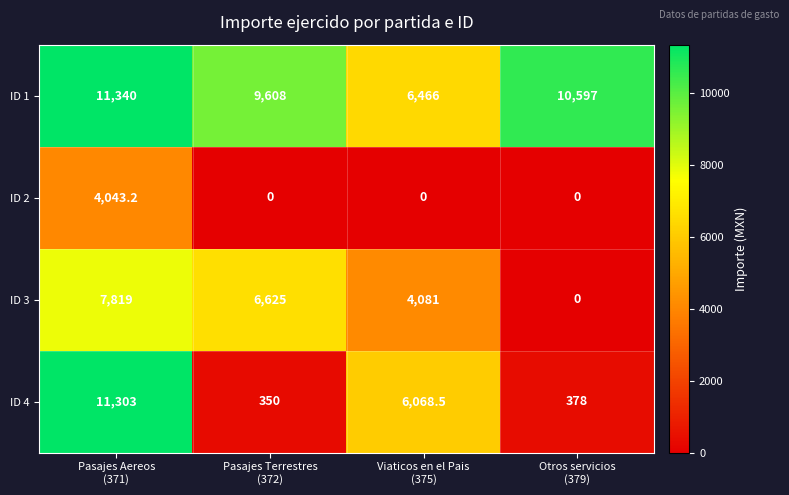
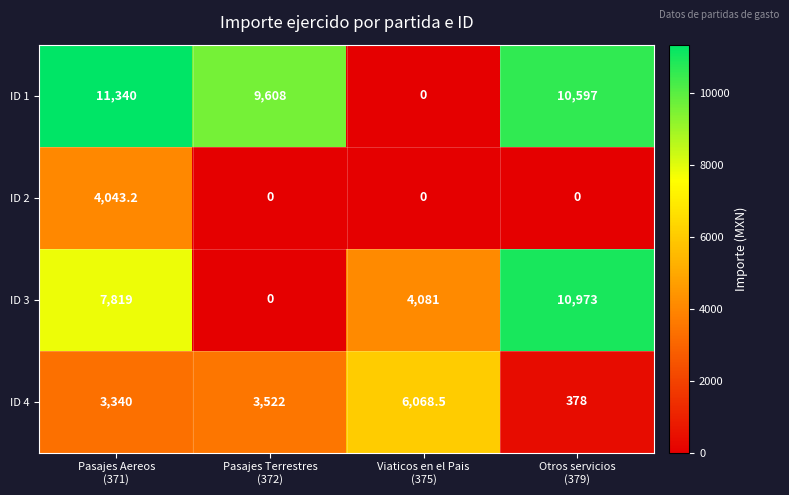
ID 1, Viaticos en el Pais (375): 6,466 -> 0
ID 3, Pasajes Terrestres (372): 6,625 -> 0
ID 3, Otros servicios (379): 0 -> 10,973
ID 4, Pasajes Aereos (371): 11,303 -> 3,340
ID 4, Pasajes Terrestres (372): 350 -> 3,522
